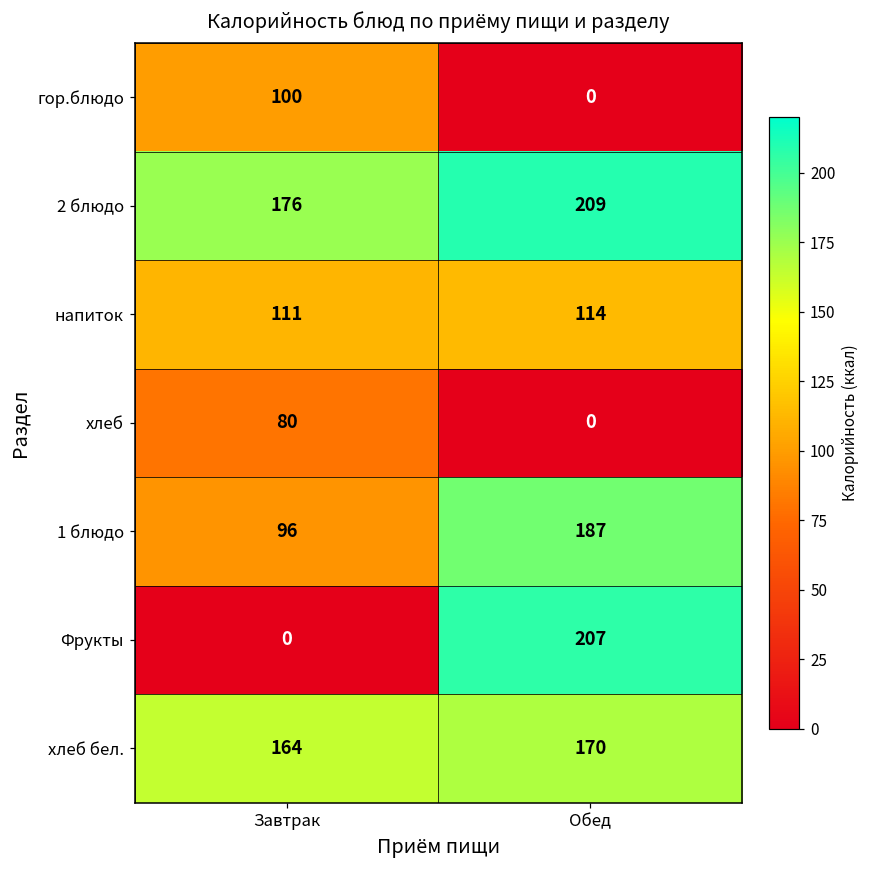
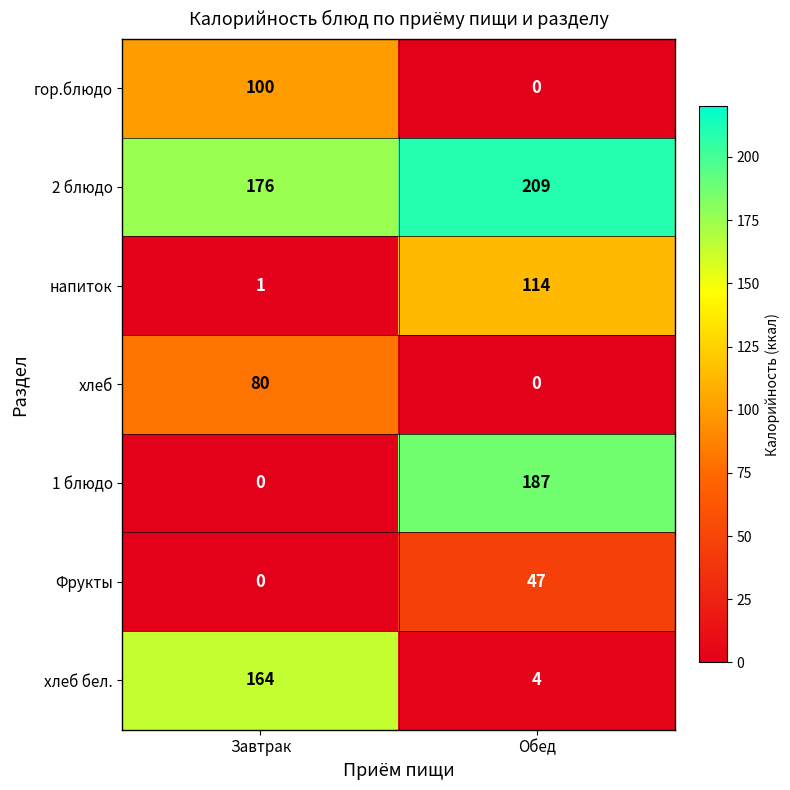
напиток, Завтрак: 111 -> 1
1 блюдо, Завтрак: 96 -> 0
Фрукты, Обед: 207 -> 47
хлеб бел., Обед: 170 -> 4
